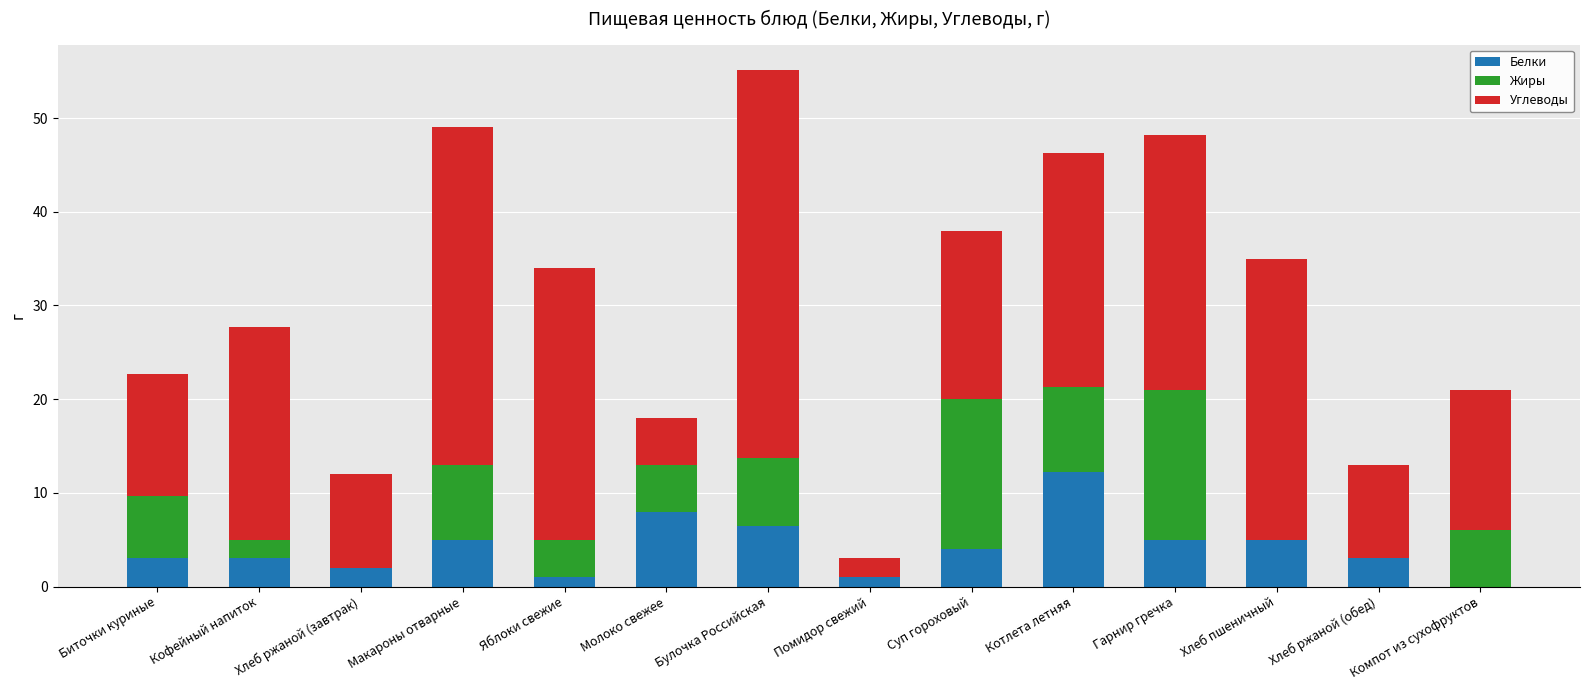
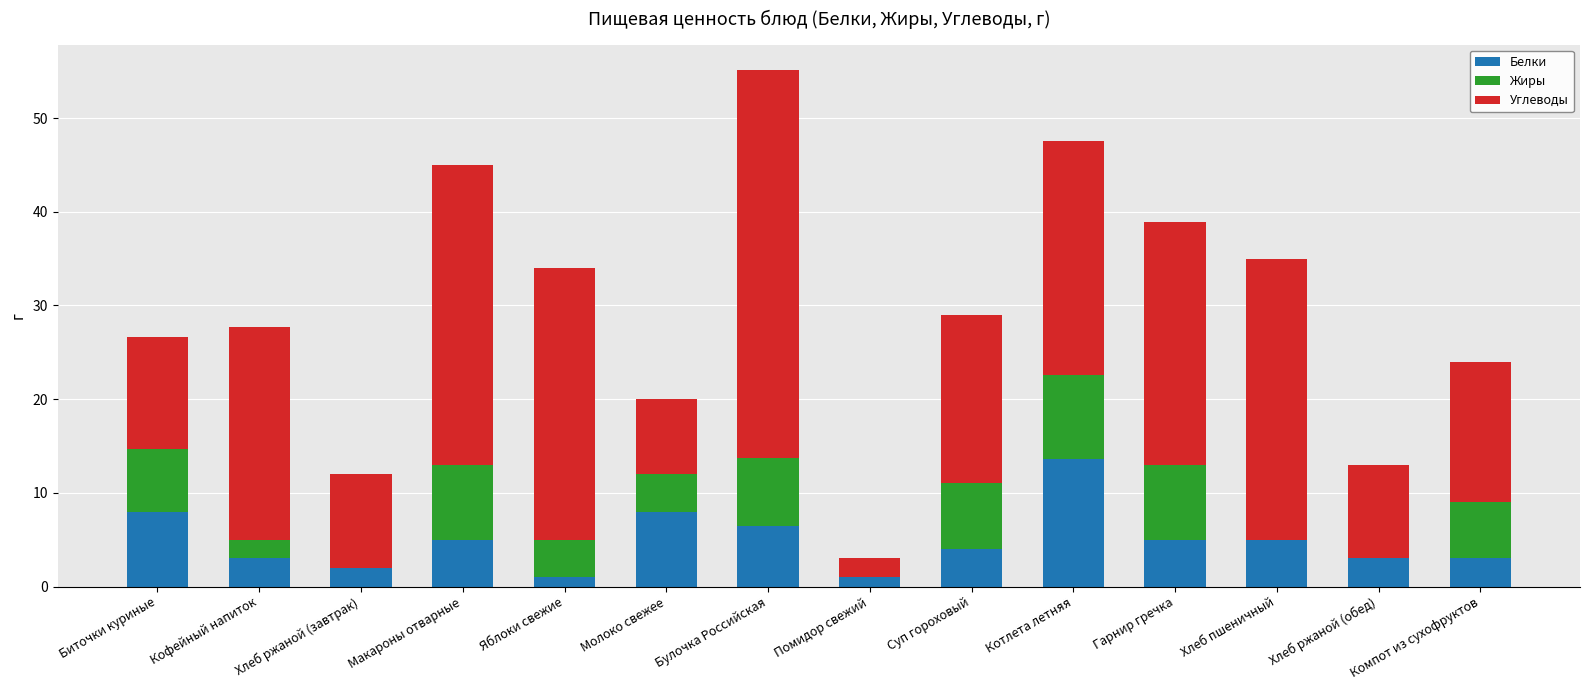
Белки, Биточки куриные: 3 -> 8
Углеводы, Биточки куриные: 13 -> 12
Углеводы, Макароны отварные: 36 -> 32
Жиры, Молоко свежее: 5 -> 4
Углеводы, Молоко свежее: 5 -> 8
Жиры, Суп гороховый: 16 -> 7
Белки, Котлета летняя: 12 -> 14
Жиры, Гарнир гречка: 16 -> 8
Углеводы, Гарнир гречка: 27 -> 26
Белки, Компот из сухофруктов: 0 -> 3
